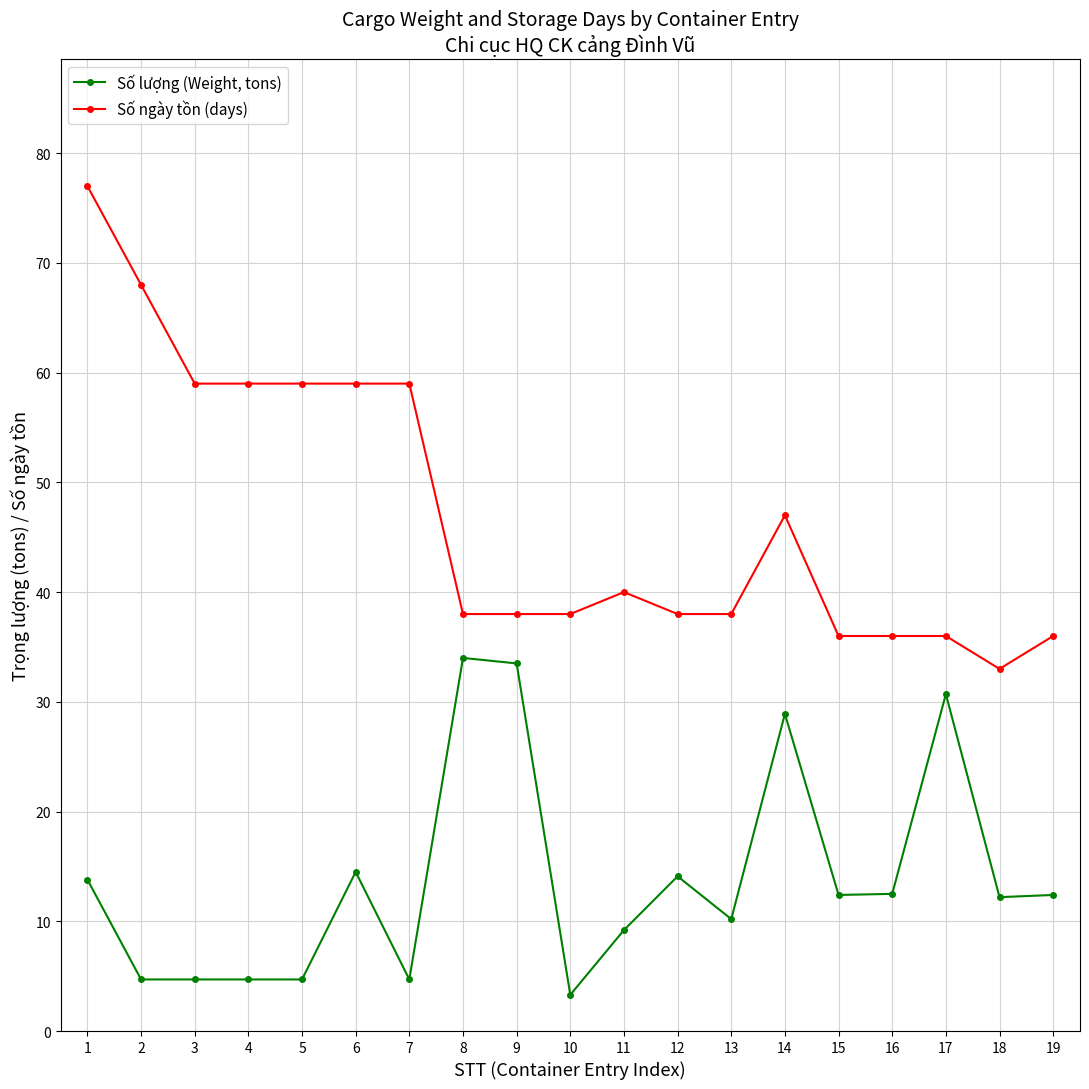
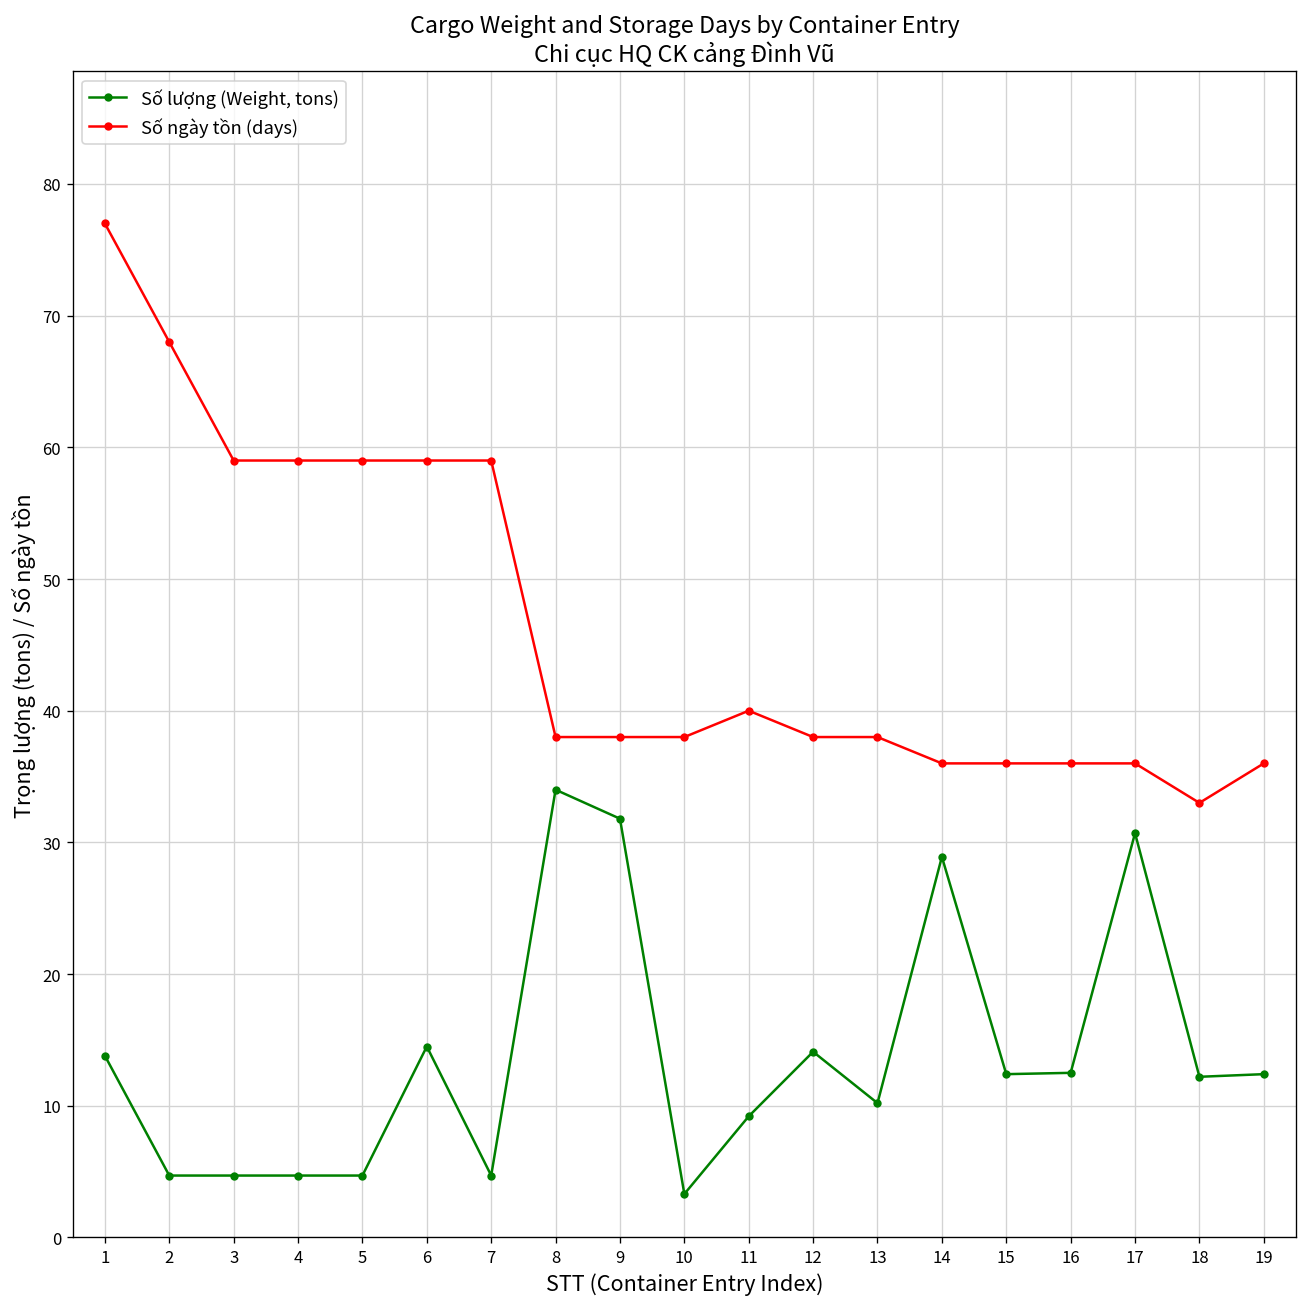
Số lượng (Weight, tons), 9: 33.5 -> 31.8
Số ngày tồn (days), 14: 47 -> 36
